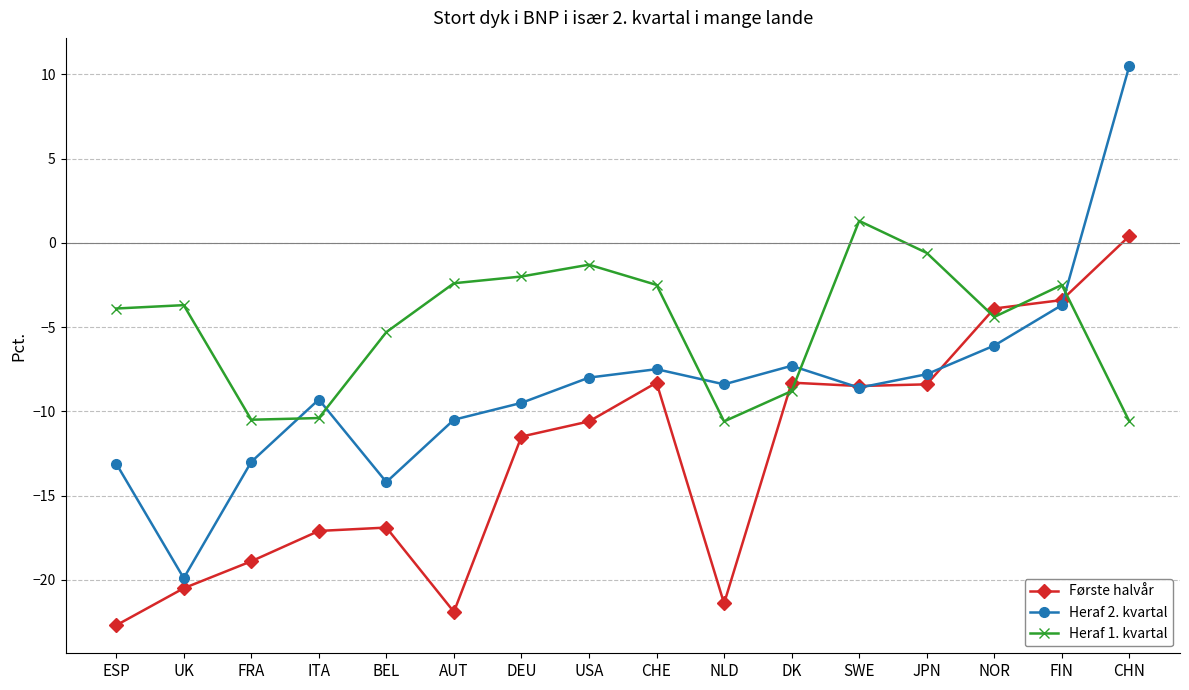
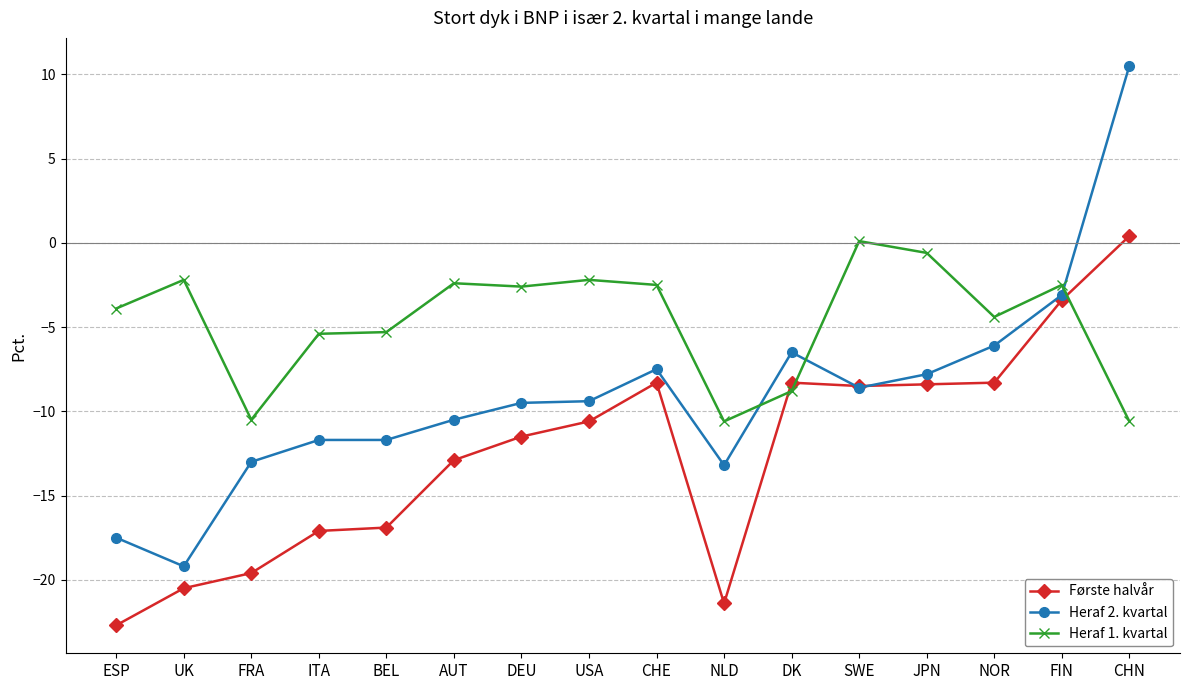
Heraf 2. kvartal, ESP: -13.1 -> -17.5
Heraf 2. kvartal, UK: -19.9 -> -19.2
Heraf 1. kvartal, UK: -3.7 -> -2.2
Første halvår, FRA: -18.9 -> -19.6
Heraf 2. kvartal, ITA: -9.3 -> -11.7
Heraf 1. kvartal, ITA: -10.4 -> -5.4
Heraf 2. kvartal, BEL: -14.2 -> -11.7
Første halvår, AUT: -21.9 -> -12.9
Heraf 1. kvartal, DEU: -2.0 -> -2.6
Heraf 2. kvartal, USA: -8.0 -> -9.4
Heraf 1. kvartal, USA: -1.3 -> -2.2
Heraf 2. kvartal, NLD: -8.4 -> -13.2
Heraf 2. kvartal, DK: -7.3 -> -6.5
Heraf 1. kvartal, SWE: 1.3 -> 0.1
Første halvår, NOR: -3.9 -> -8.3
Heraf 2. kvartal, FIN: -3.7 -> -3.1
